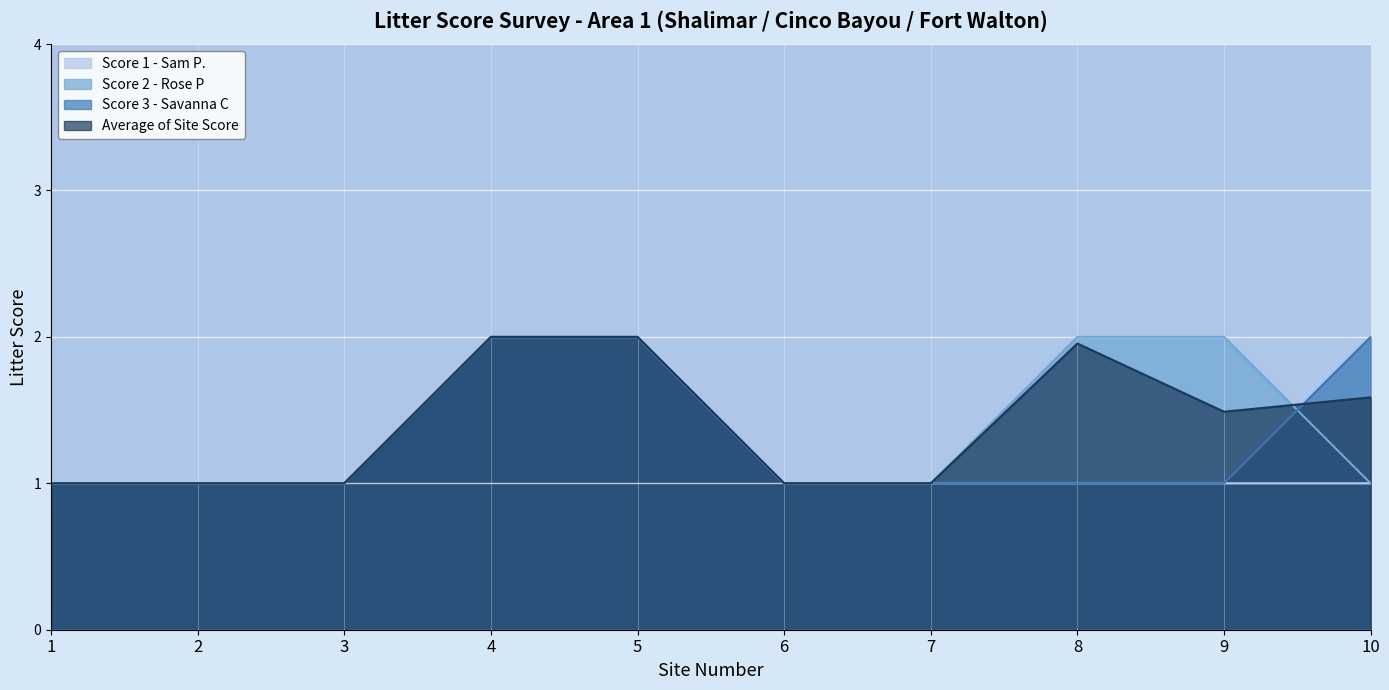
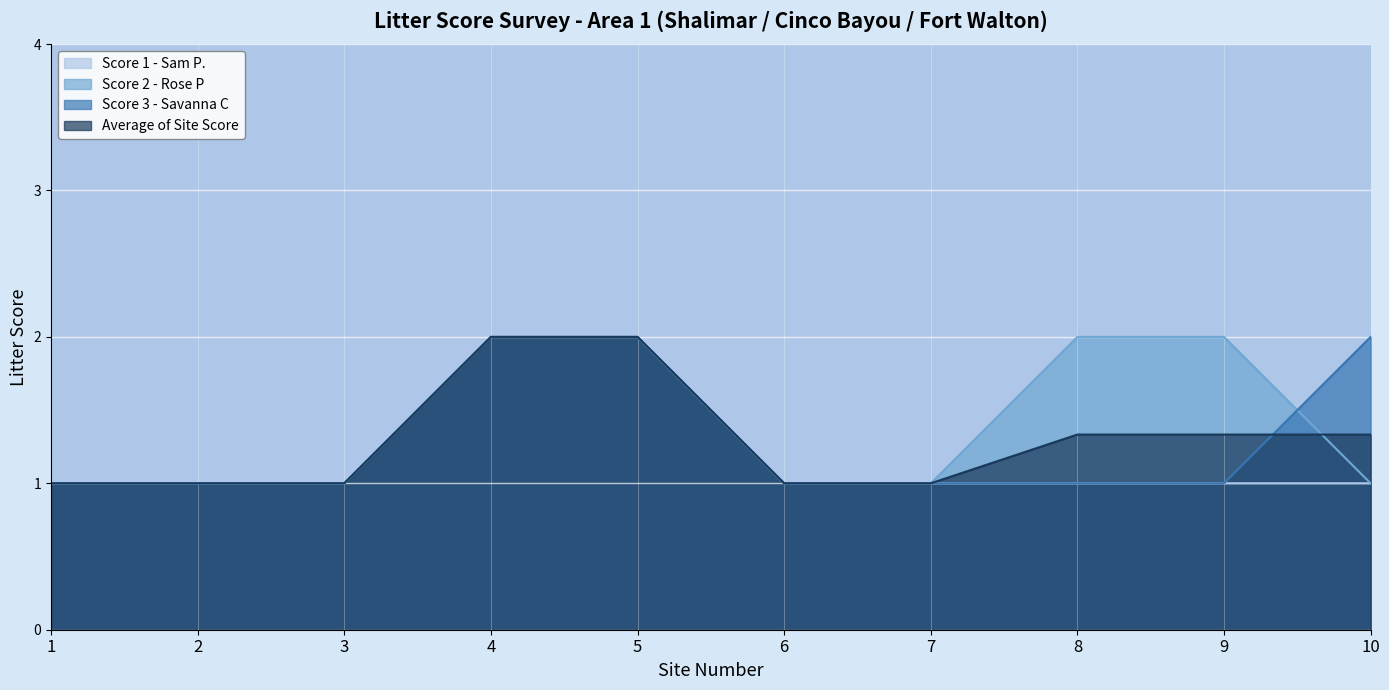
Average of Site Score, 8: 1.96 -> 1.33
Average of Site Score, 9: 1.49 -> 1.33
Average of Site Score, 10: 1.59 -> 1.33
